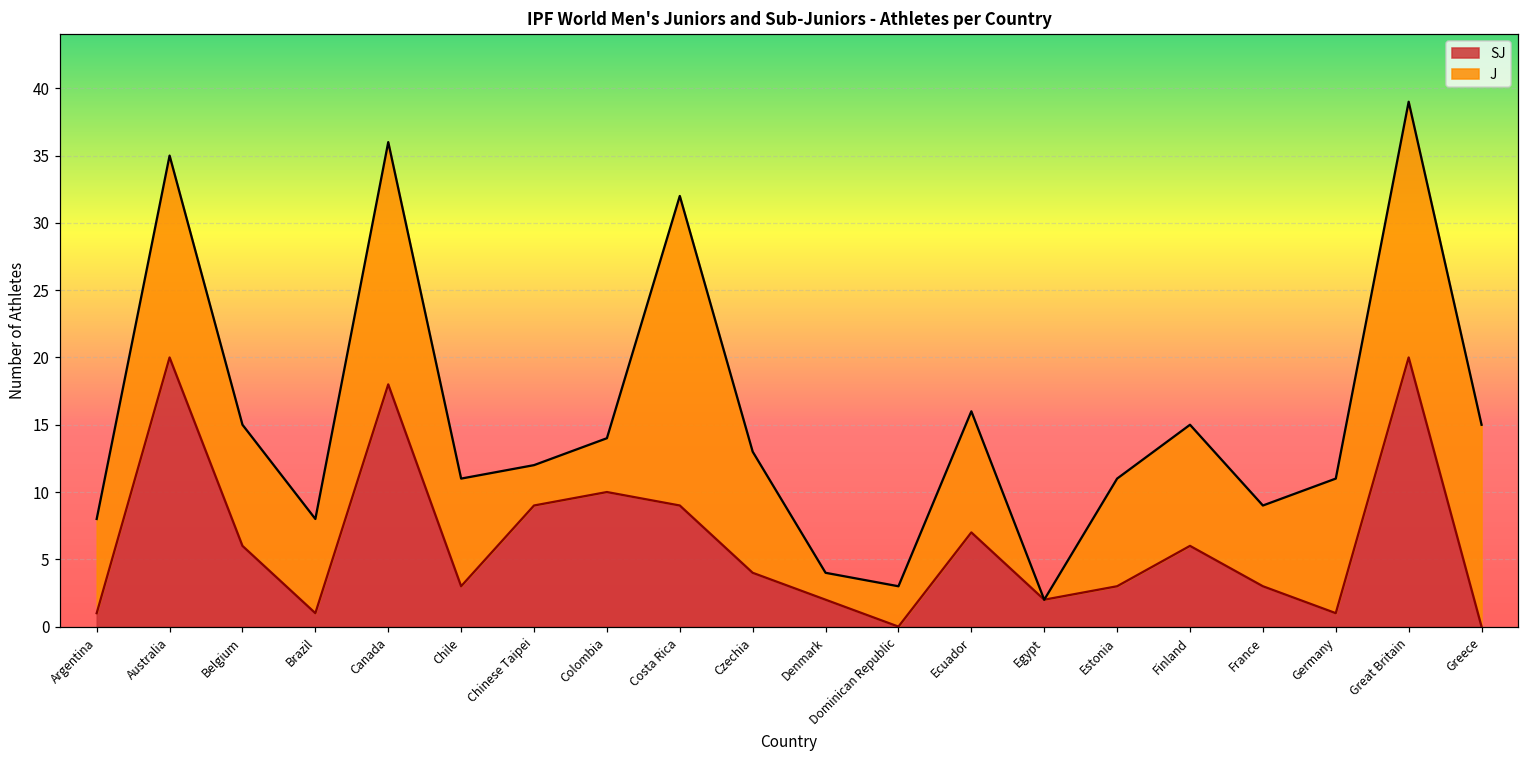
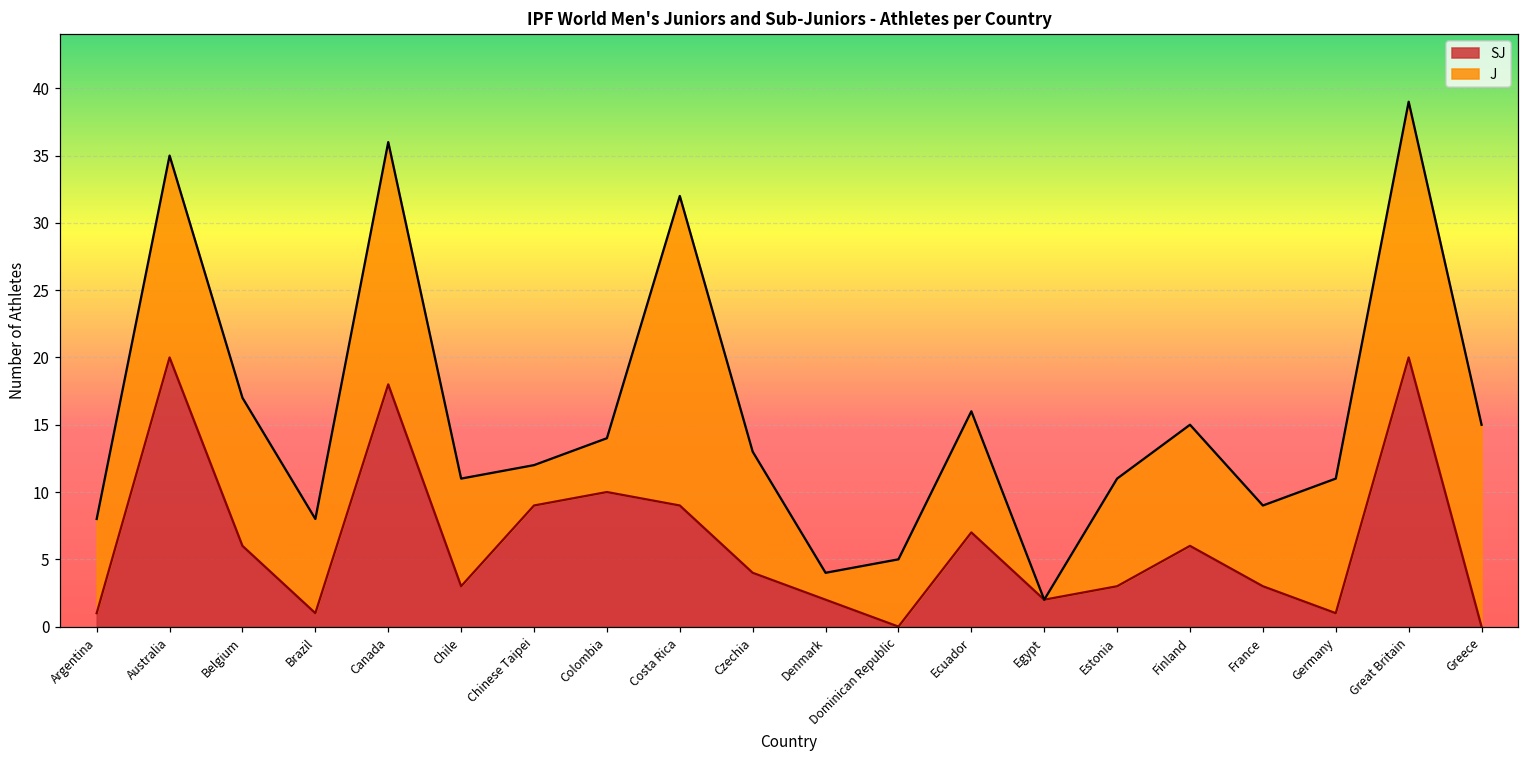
J, Belgium: 9 -> 11
J, Dominican Republic: 3 -> 5
